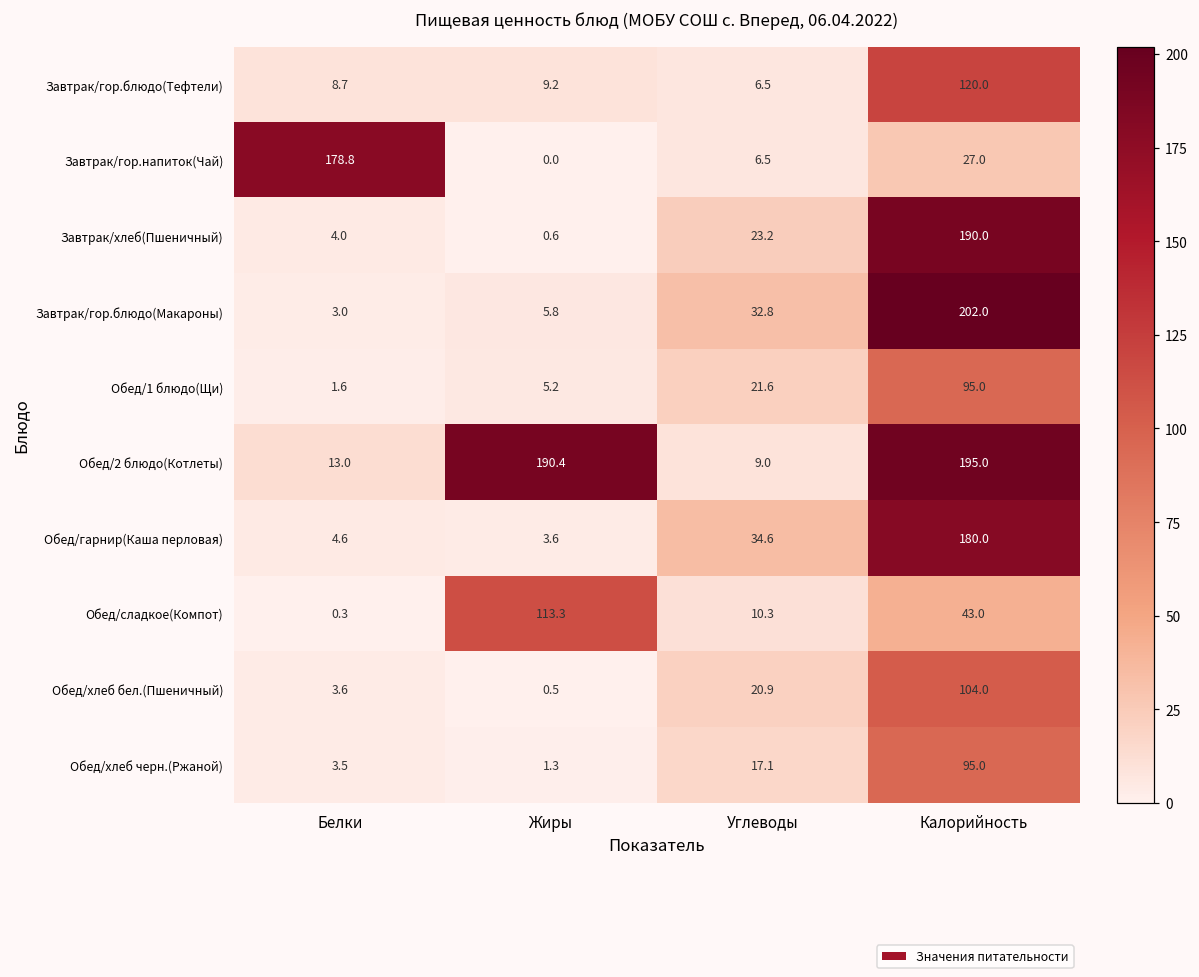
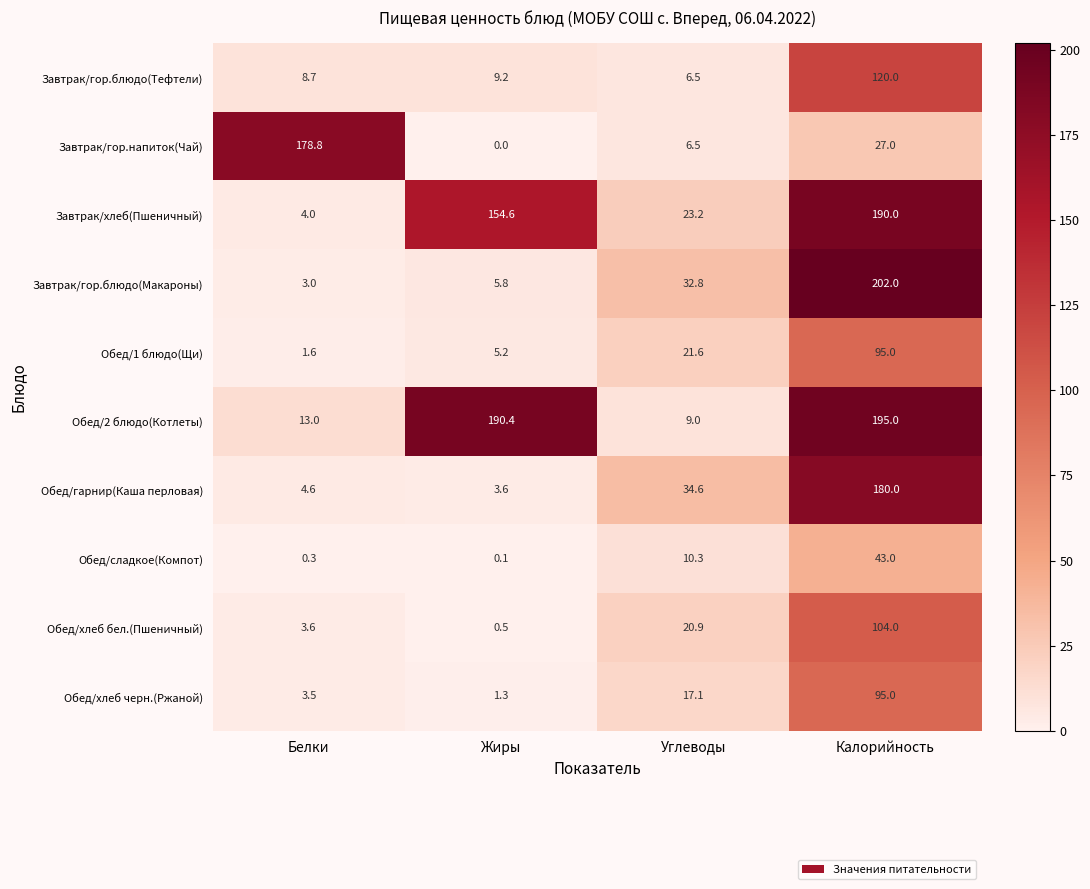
Завтрак/хлеб(Пшеничный), Жиры: 0.6 -> 154.6
Обед/сладкое(Компот), Жиры: 113.3 -> 0.1
